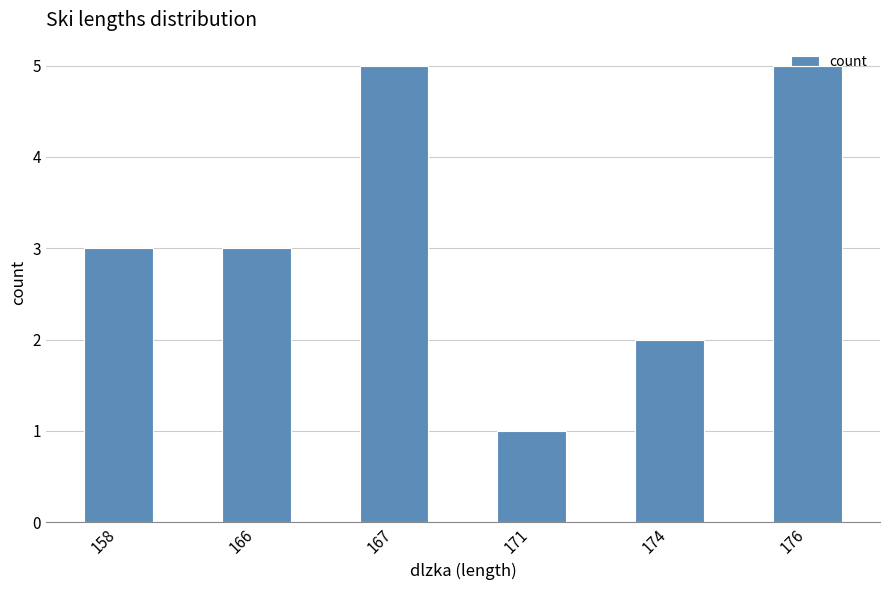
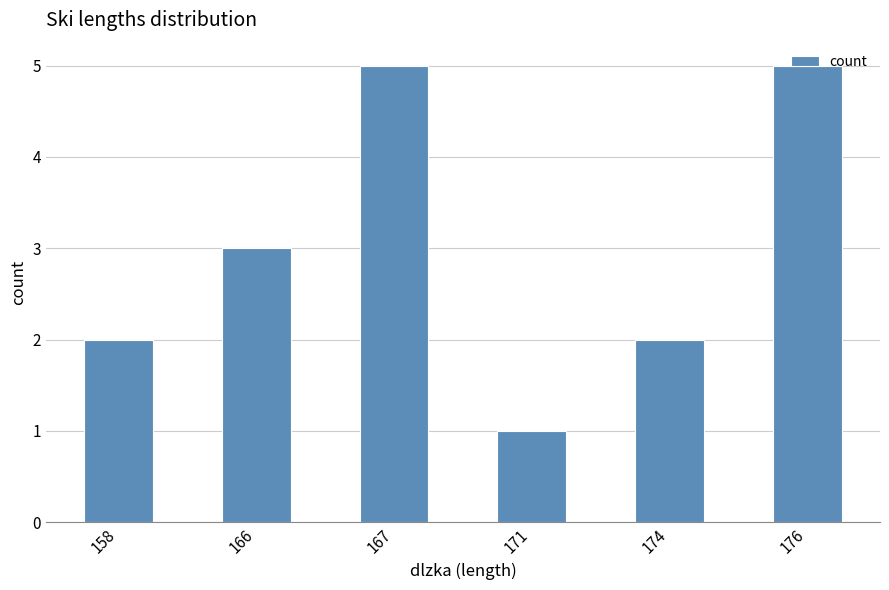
158: 3 -> 2
